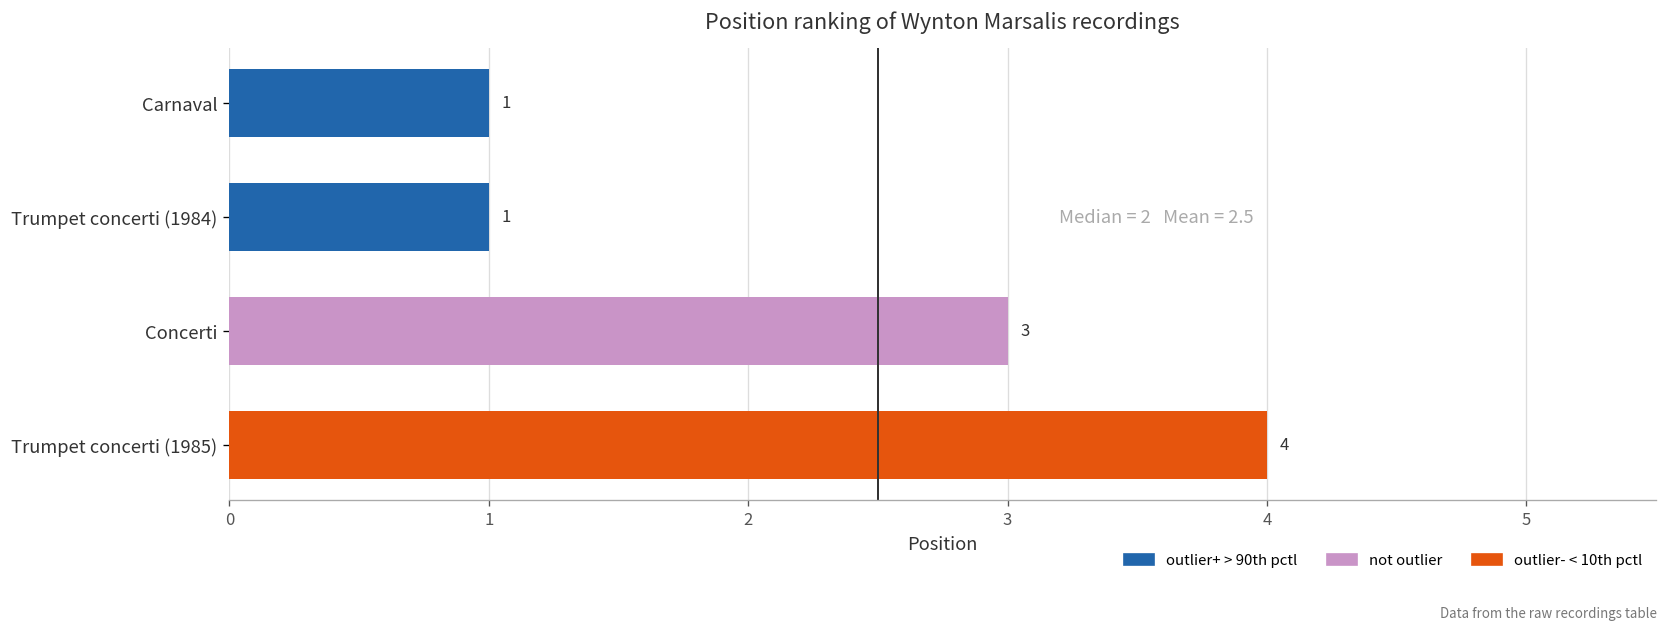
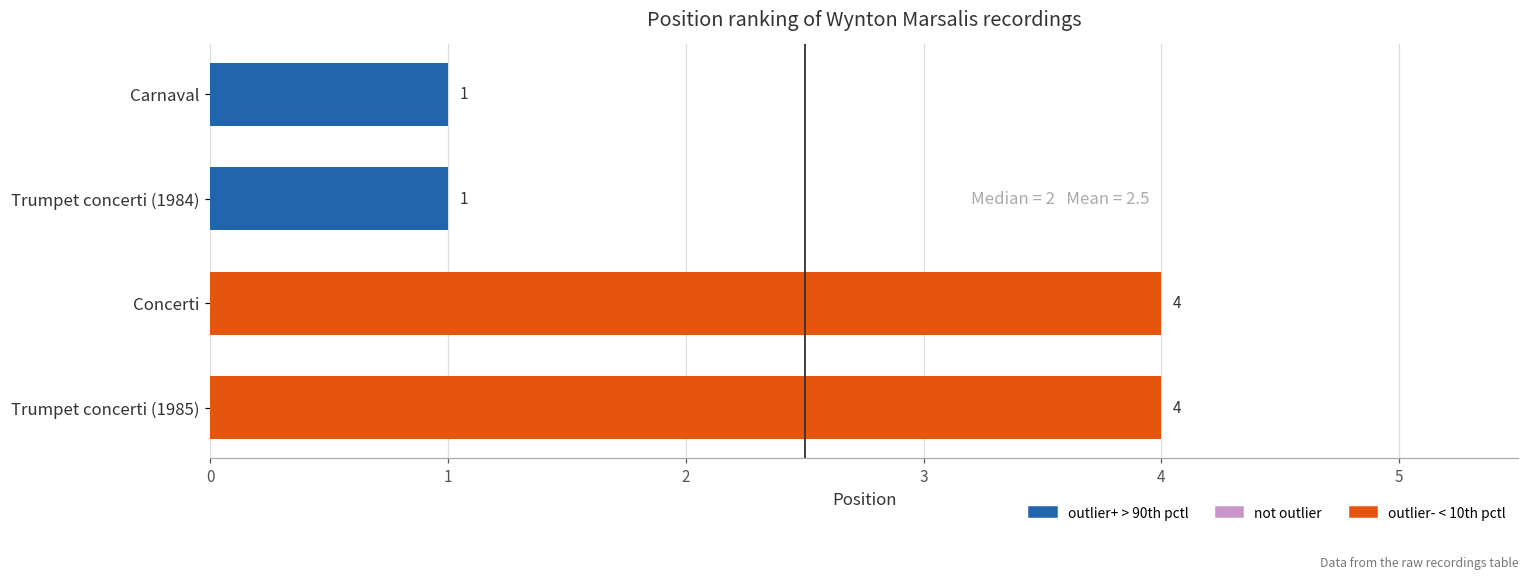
Concerti: 3 -> 4
